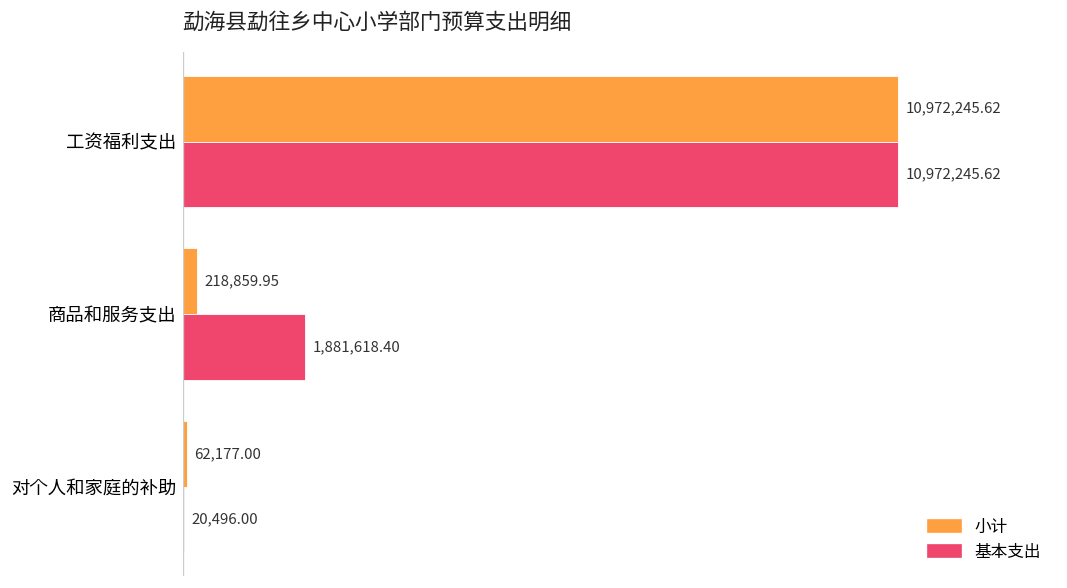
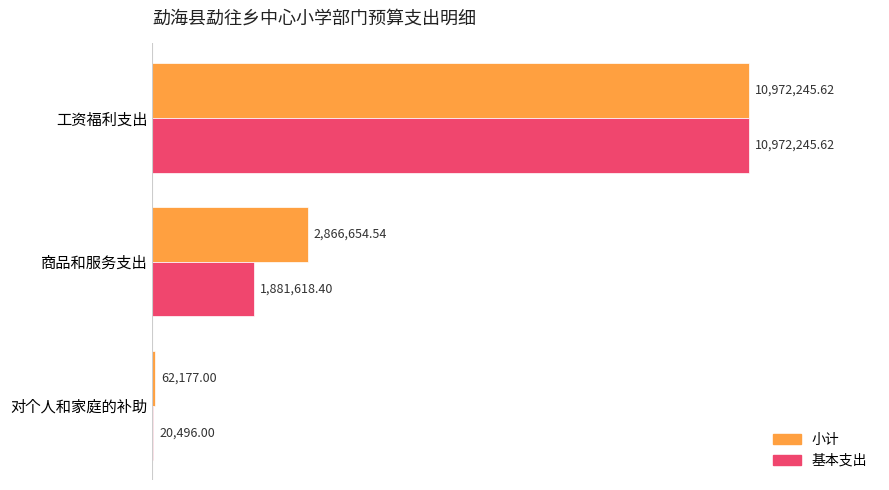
小计, 商品和服务支出: 218,859.95 -> 2,866,654.54
